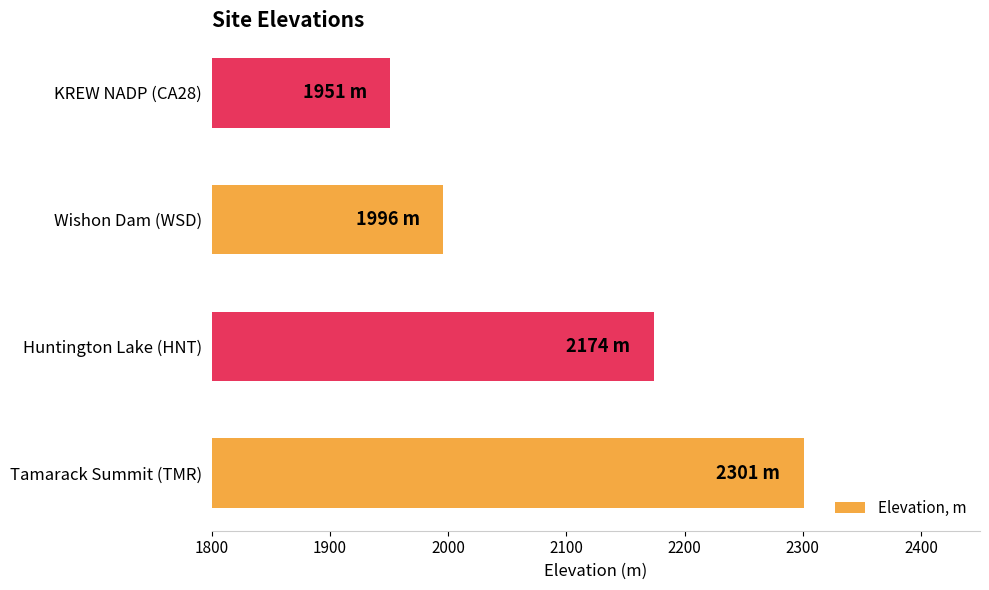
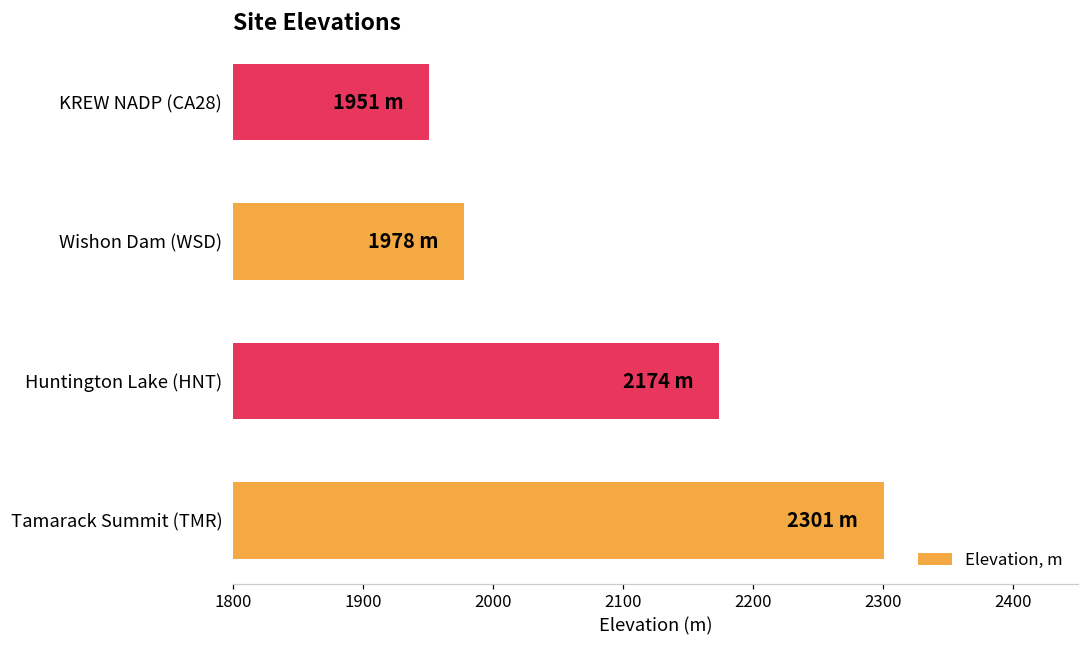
Wishon Dam (WSD): 1996 -> 1978
